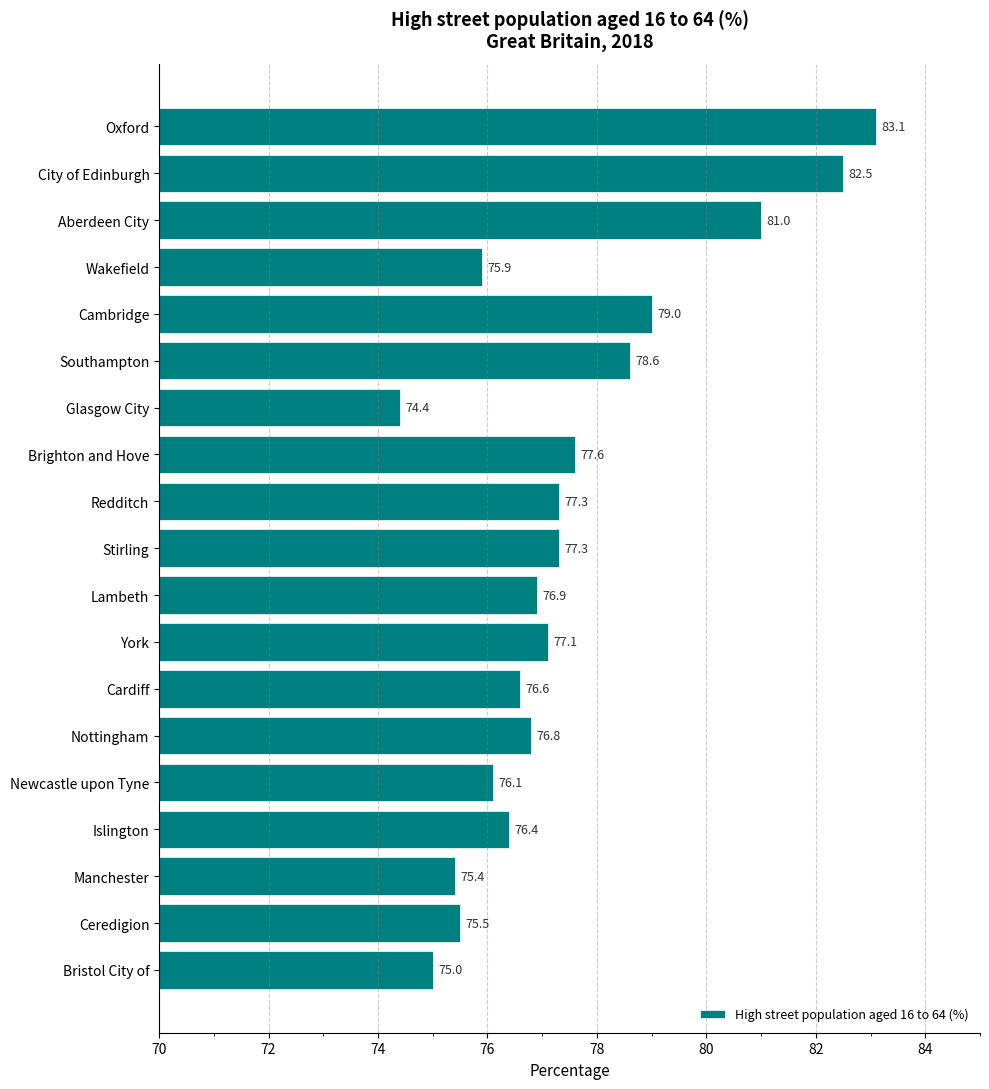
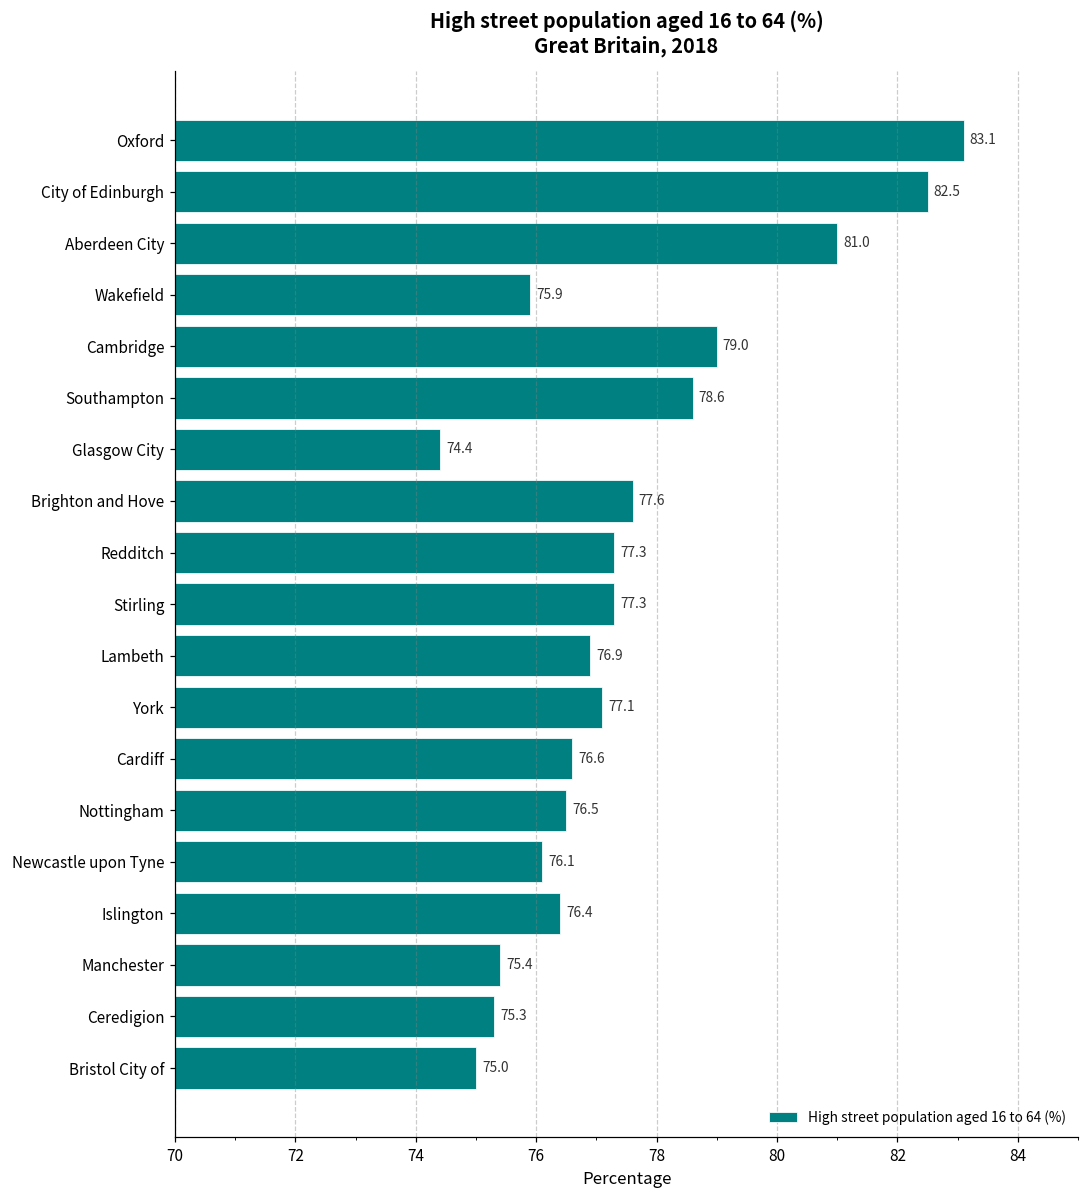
Nottingham: 76.8 -> 76.5
Ceredigion: 75.5 -> 75.3
